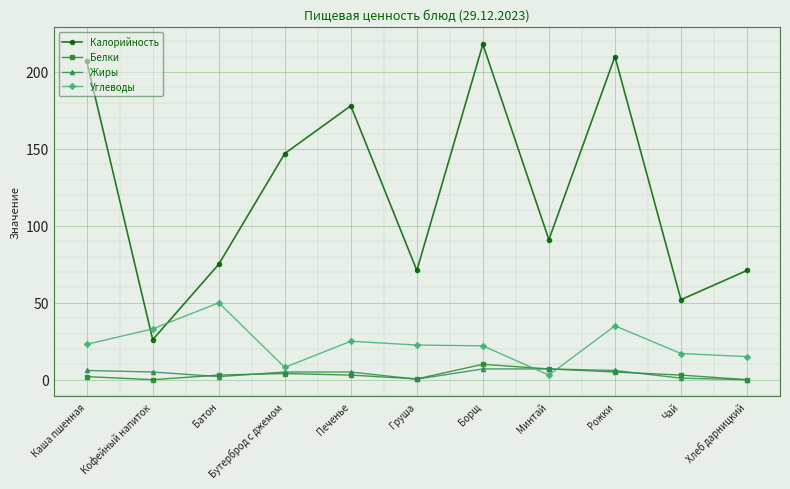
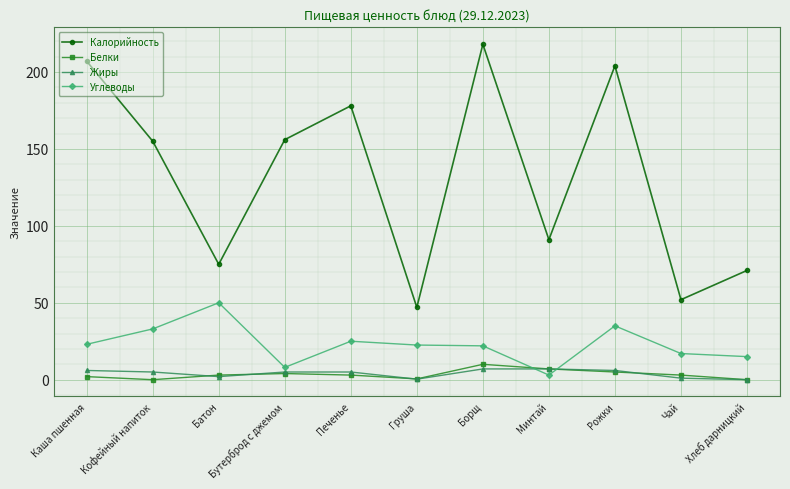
Калорийность, Кофейный напиток: 26 -> 155
Калорийность, Бутерброд с джемом: 147 -> 156
Калорийность, Груша: 71 -> 47
Калорийность, Рожки: 210 -> 204
